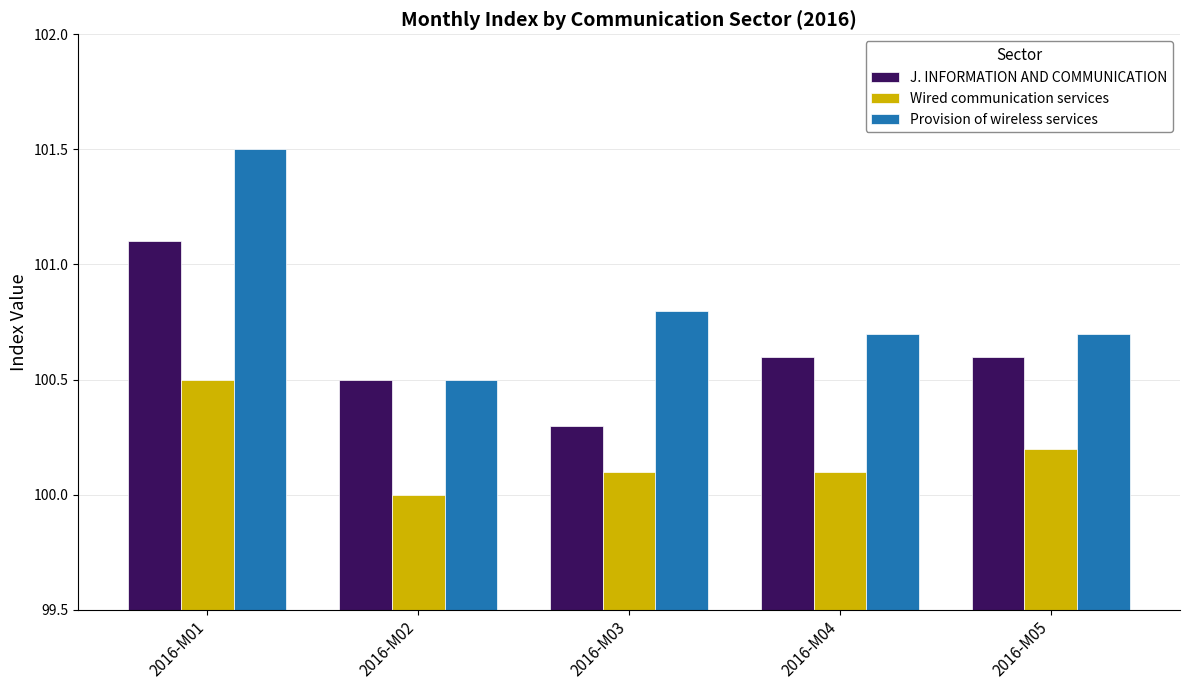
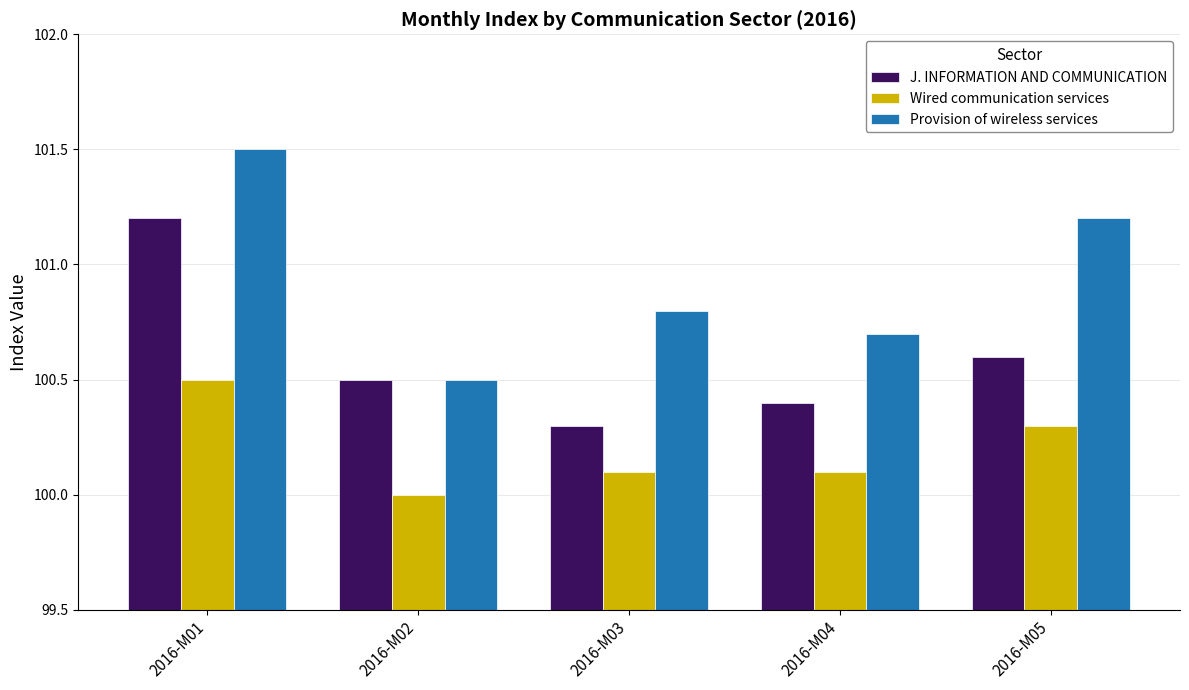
J. INFORMATION AND COMMUNICATION, 2016-M01: 101.1 -> 101.2
J. INFORMATION AND COMMUNICATION, 2016-M04: 100.6 -> 100.4
Wired communication services, 2016-M05: 100.2 -> 100.3
Provision of wireless services, 2016-M05: 100.7 -> 101.2
